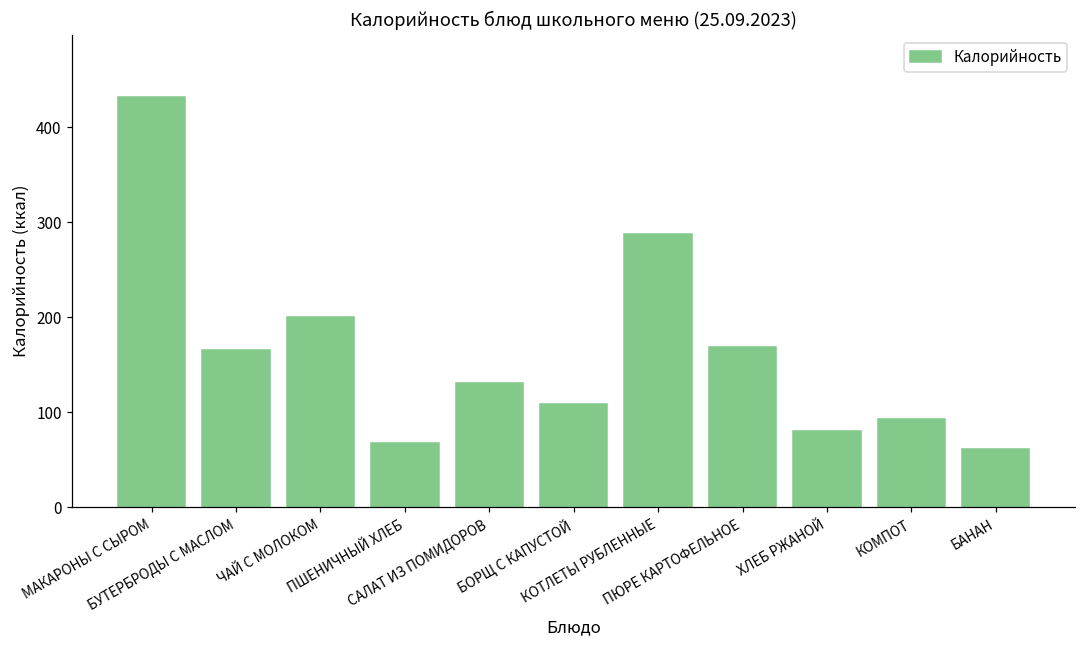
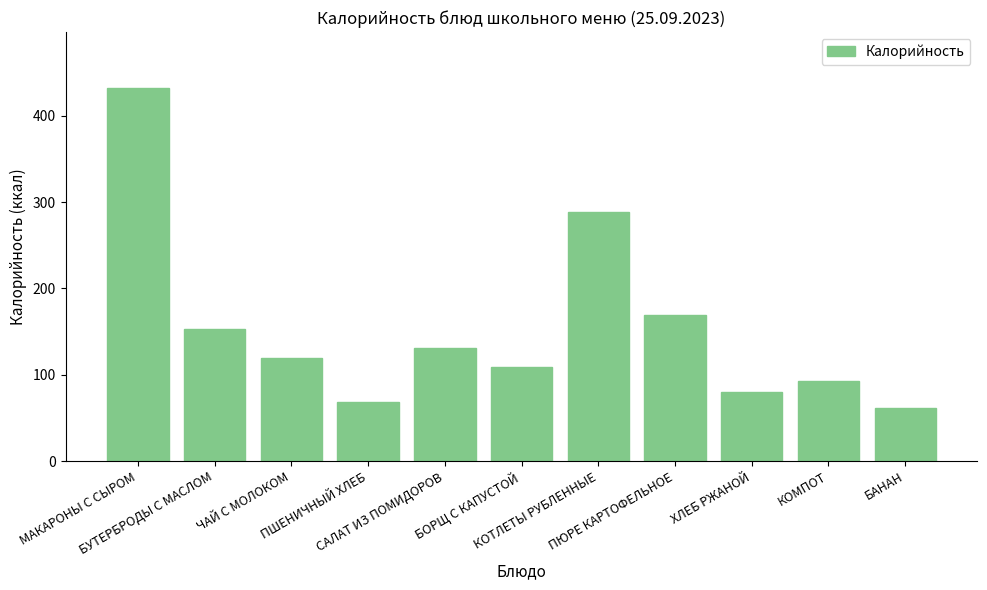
БУТЕРБРОДЫ С МАСЛОМ: 170 -> 150
ЧАЙ С МОЛОКОМ: 200 -> 120
